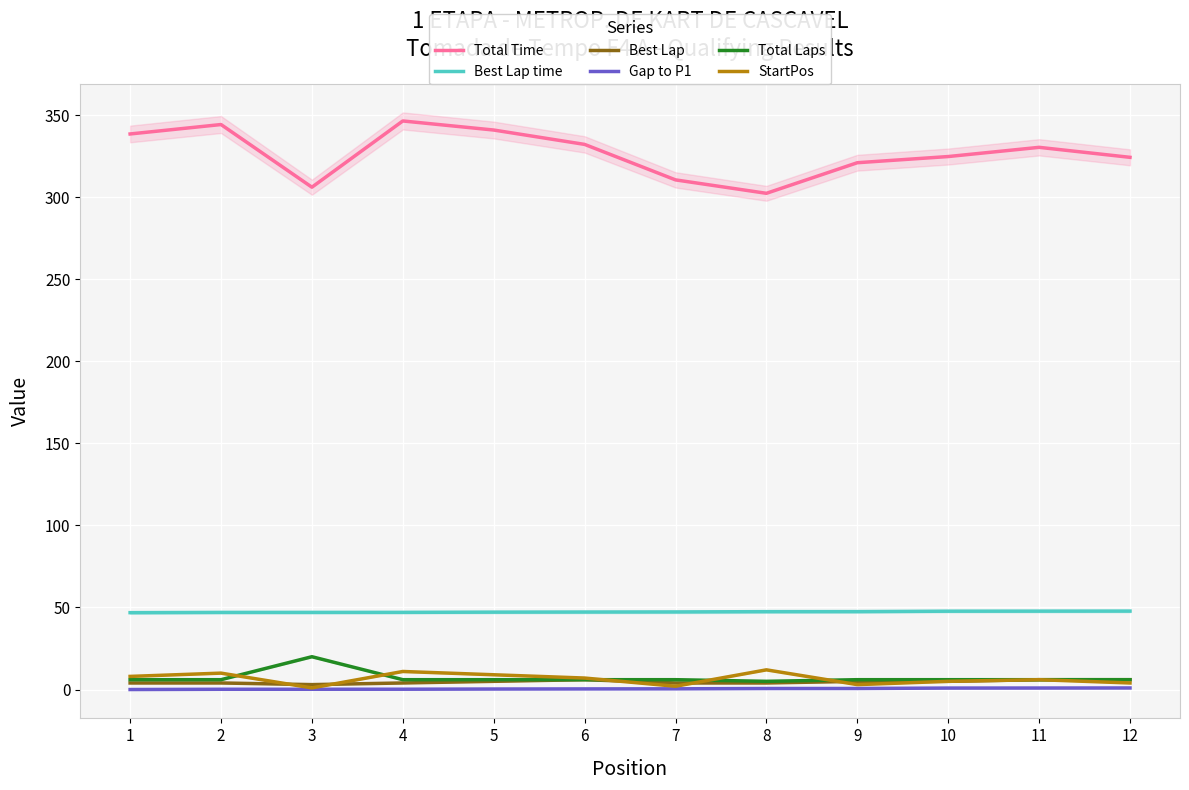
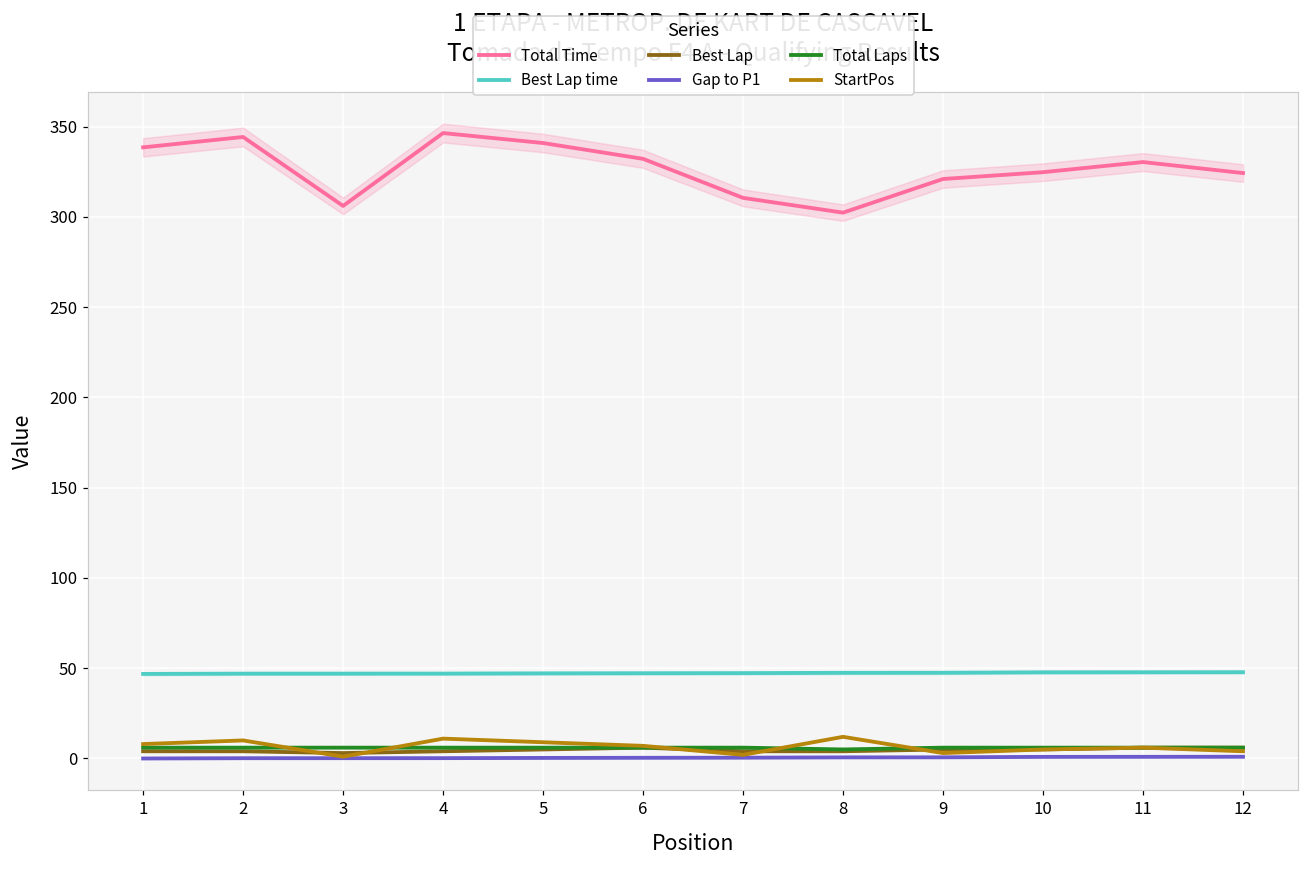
Total Laps, 3: 20 -> 6
